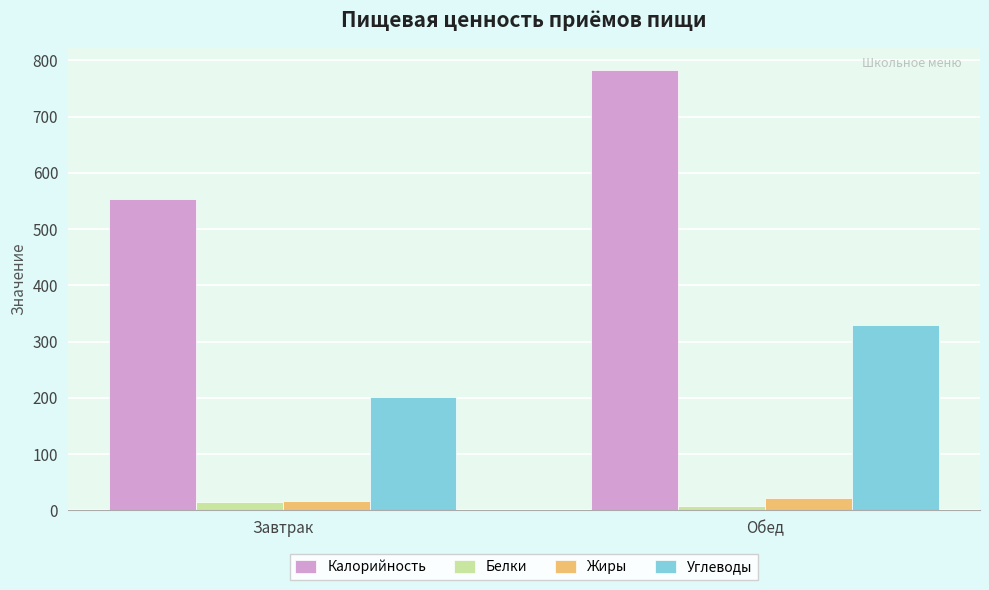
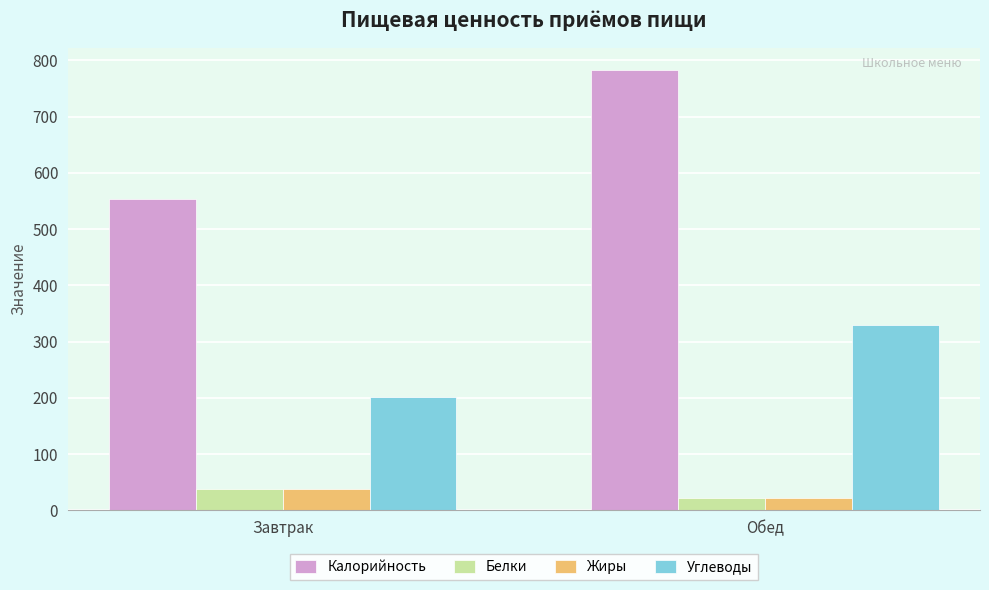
Белки, Завтрак: 20 -> 40
Жиры, Завтрак: 20 -> 40
Белки, Обед: 10 -> 20
